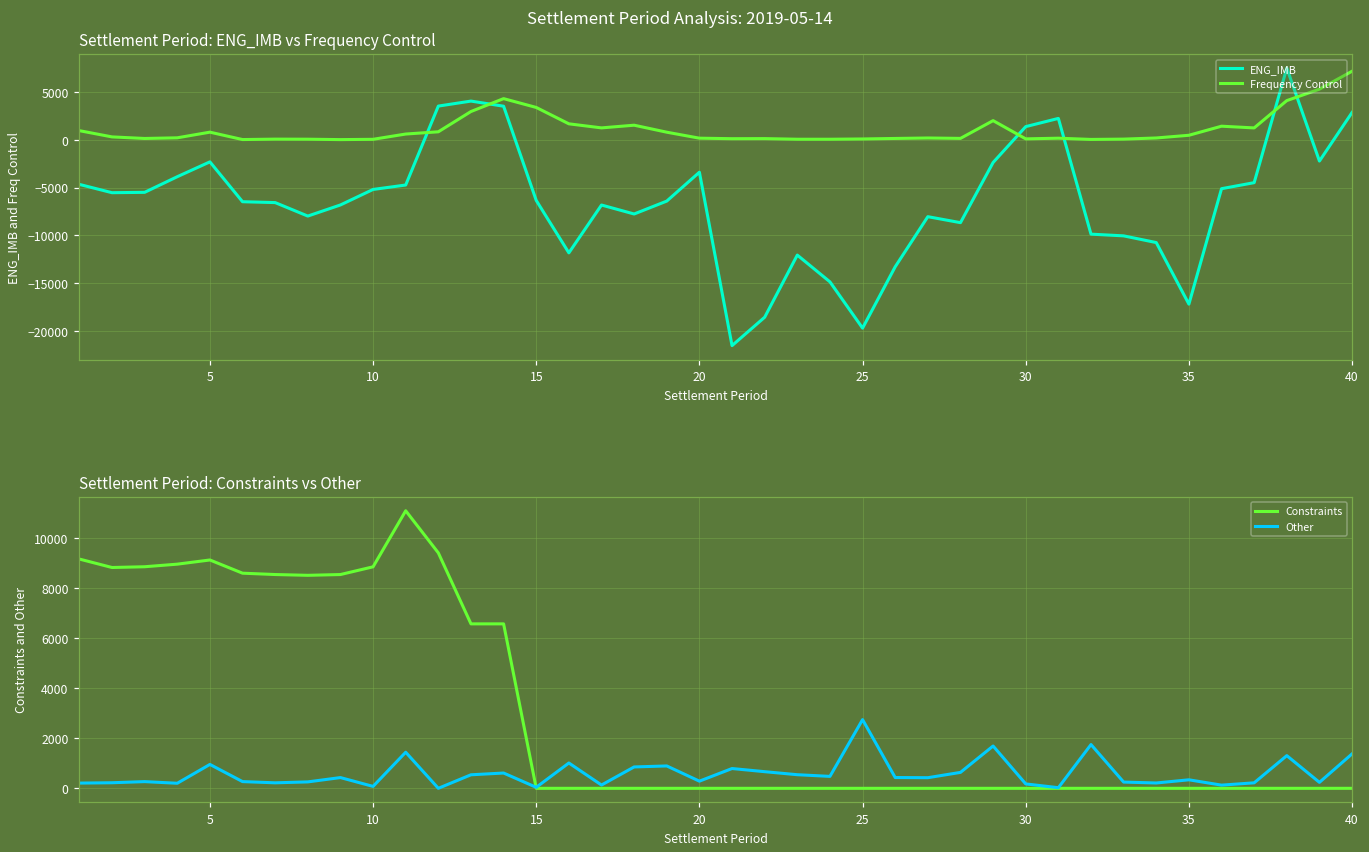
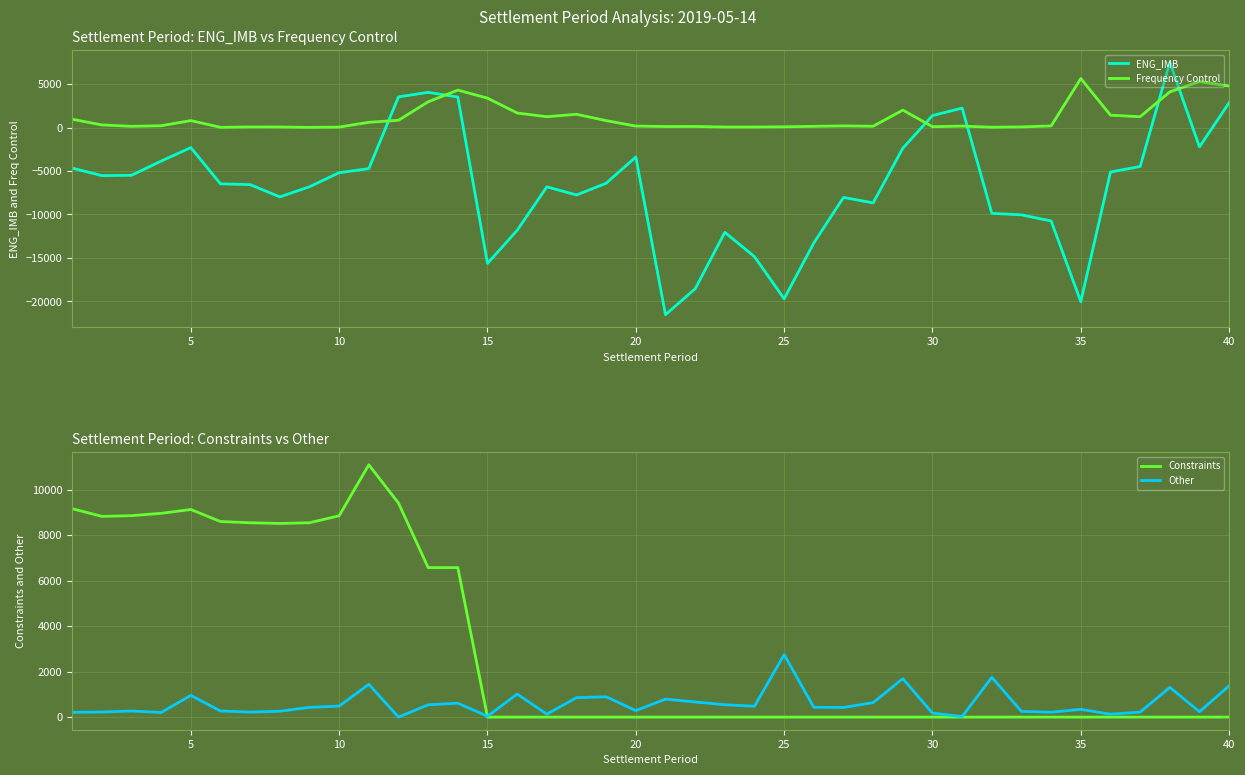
Settlement Period: ENG_IMB vs Frequency Control, ENG_IMB, 15: -6000 -> -16000
Settlement Period: ENG_IMB vs Frequency Control, ENG_IMB, 35: -17000 -> -20000
Settlement Period: ENG_IMB vs Frequency Control, Frequency Control, 35: 0 -> 6000
Settlement Period: ENG_IMB vs Frequency Control, Frequency Control, 40: 7000 -> 5000
Settlement Period: Constraints vs Other, Other, 10: 100 -> 500
